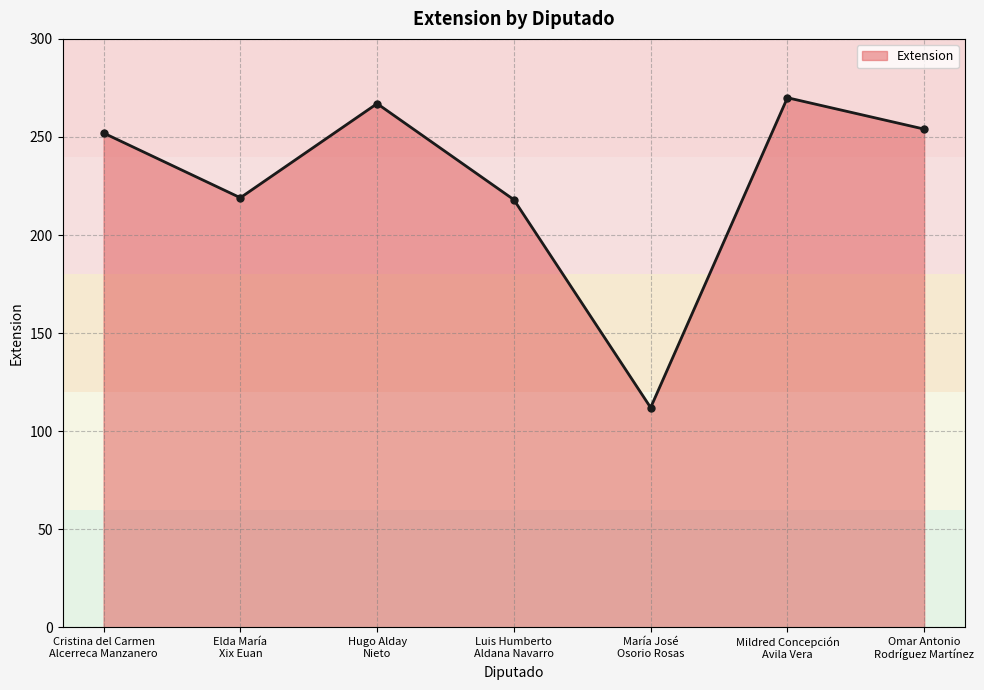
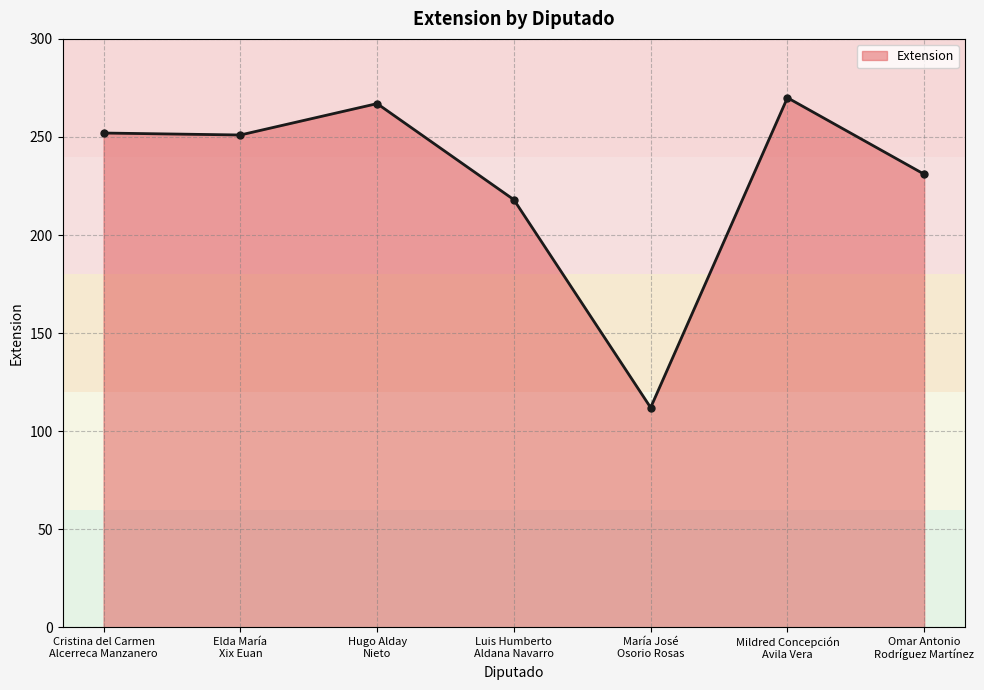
Elda María Xix Euan: 219 -> 251
Omar Antonio Rodríguez Martínez: 254 -> 231
